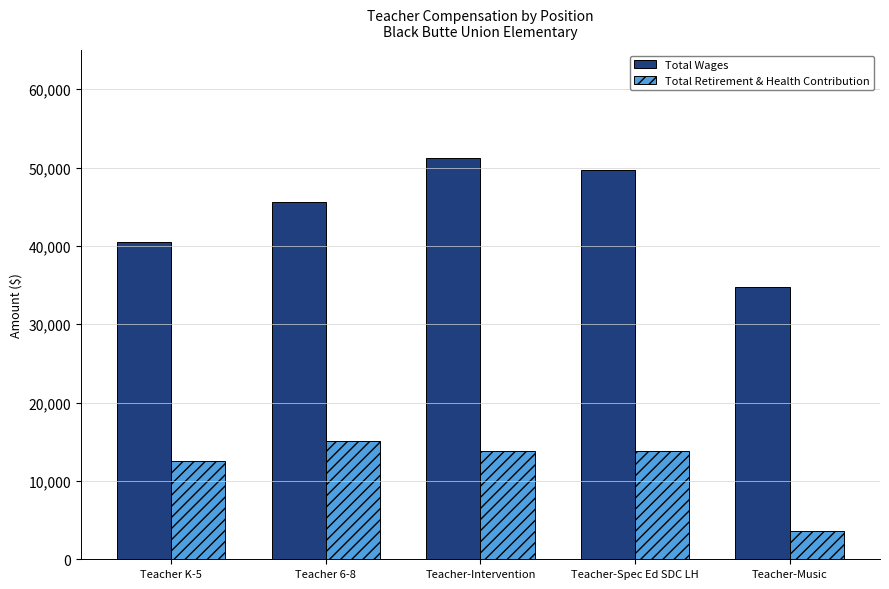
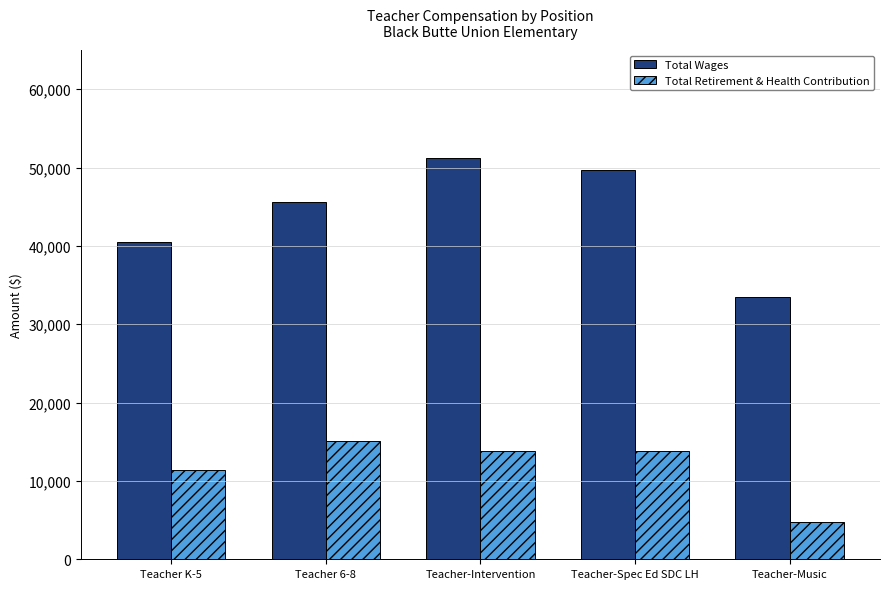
Total Retirement & Health Contribution, Teacher K-5: 13,000 -> 11,000
Total Wages, Teacher-Music: 35,000 -> 33,000
Total Retirement & Health Contribution, Teacher-Music: 4,000 -> 5,000
